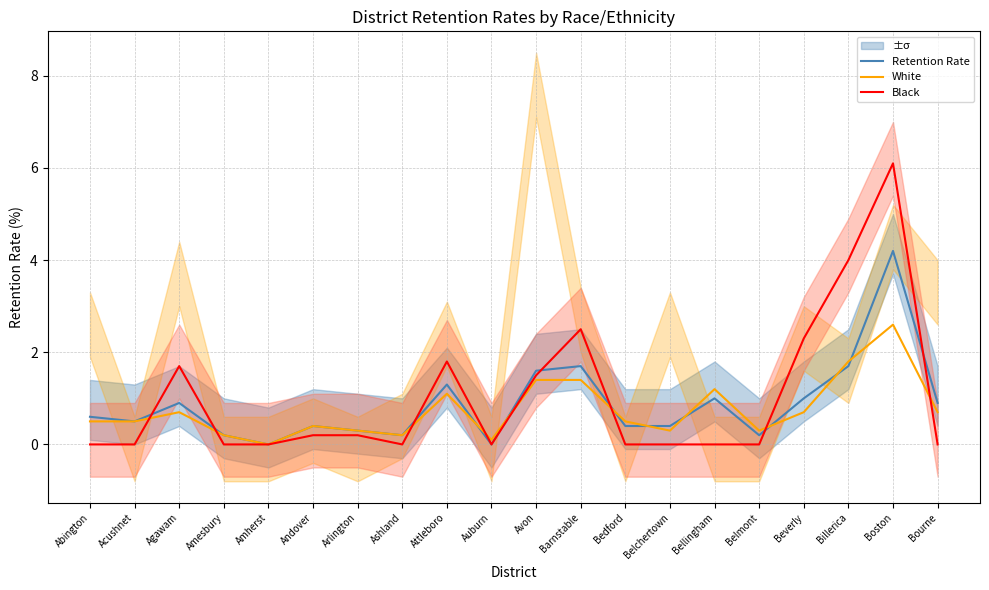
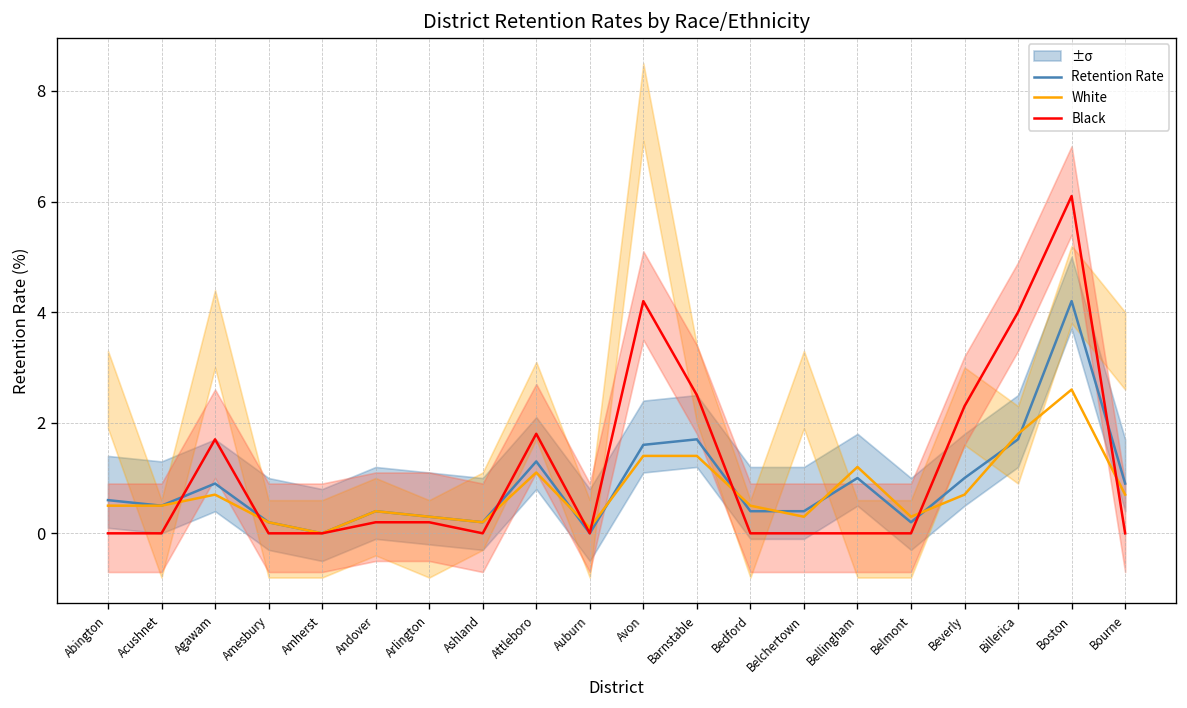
Black, Avon: 1.5 -> 4.2
